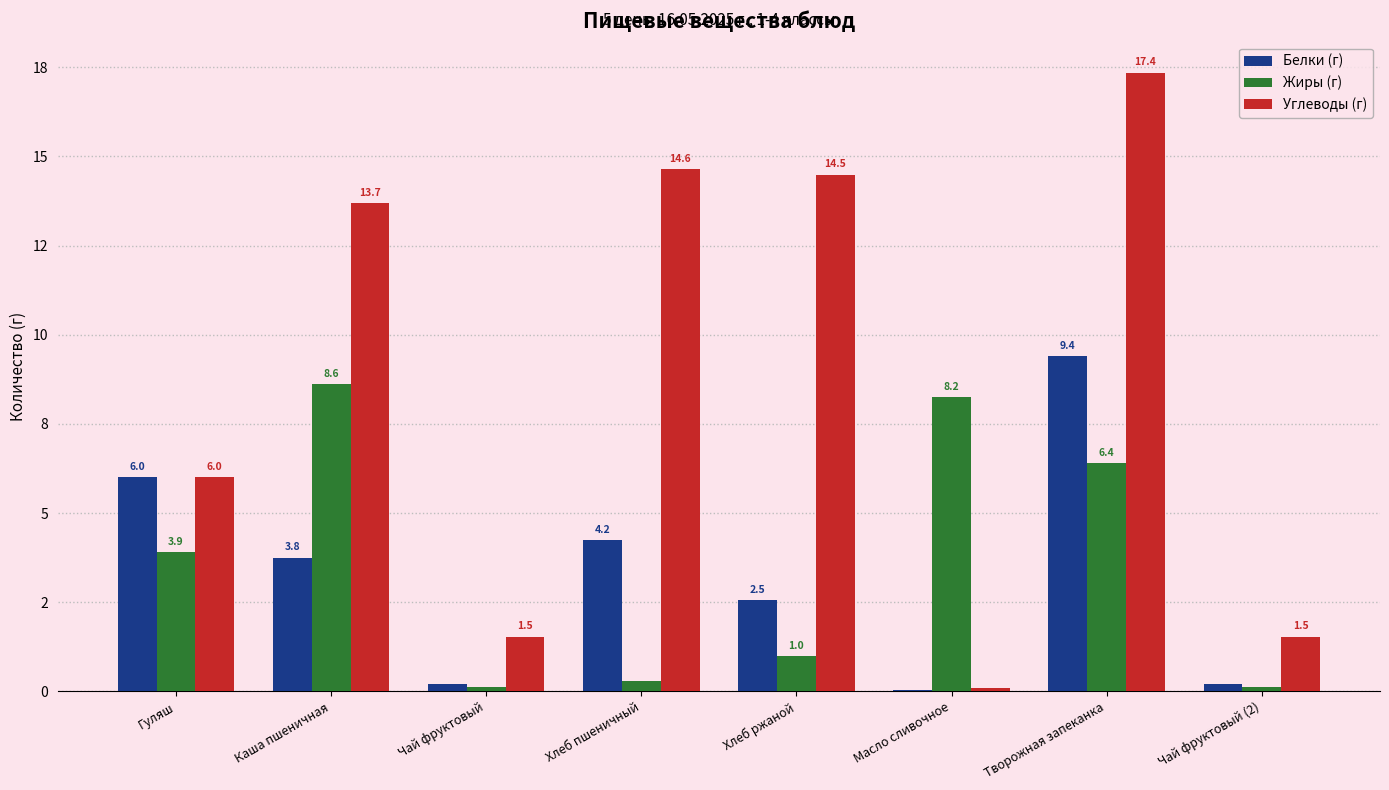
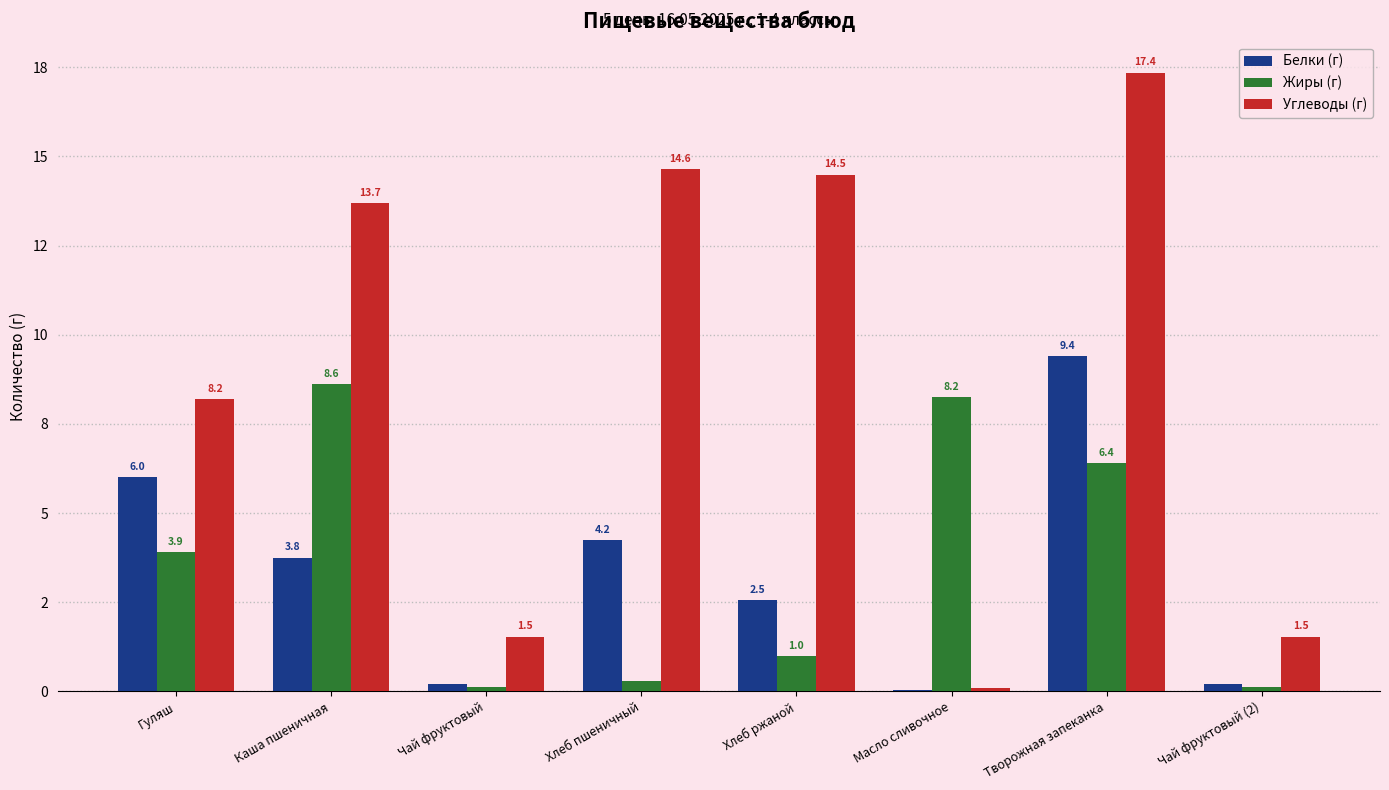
Углеводы (г), Гуляш: 6.0 -> 8.2
